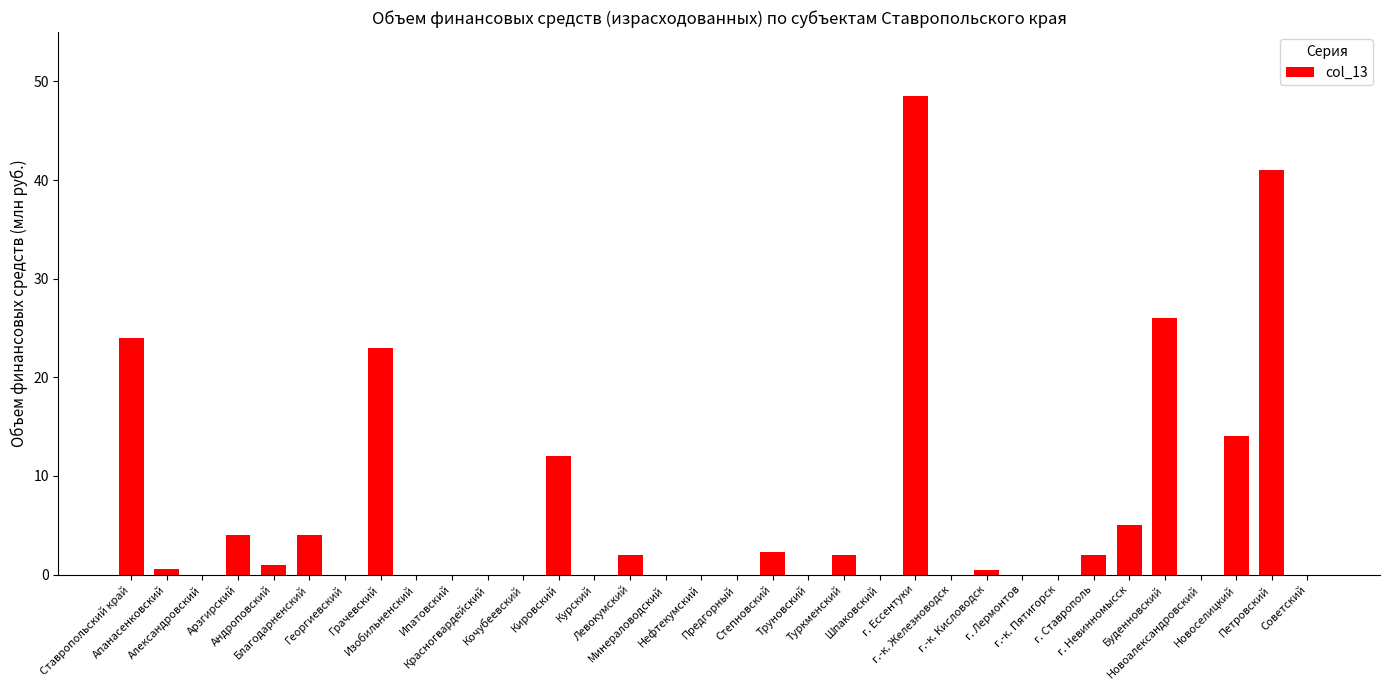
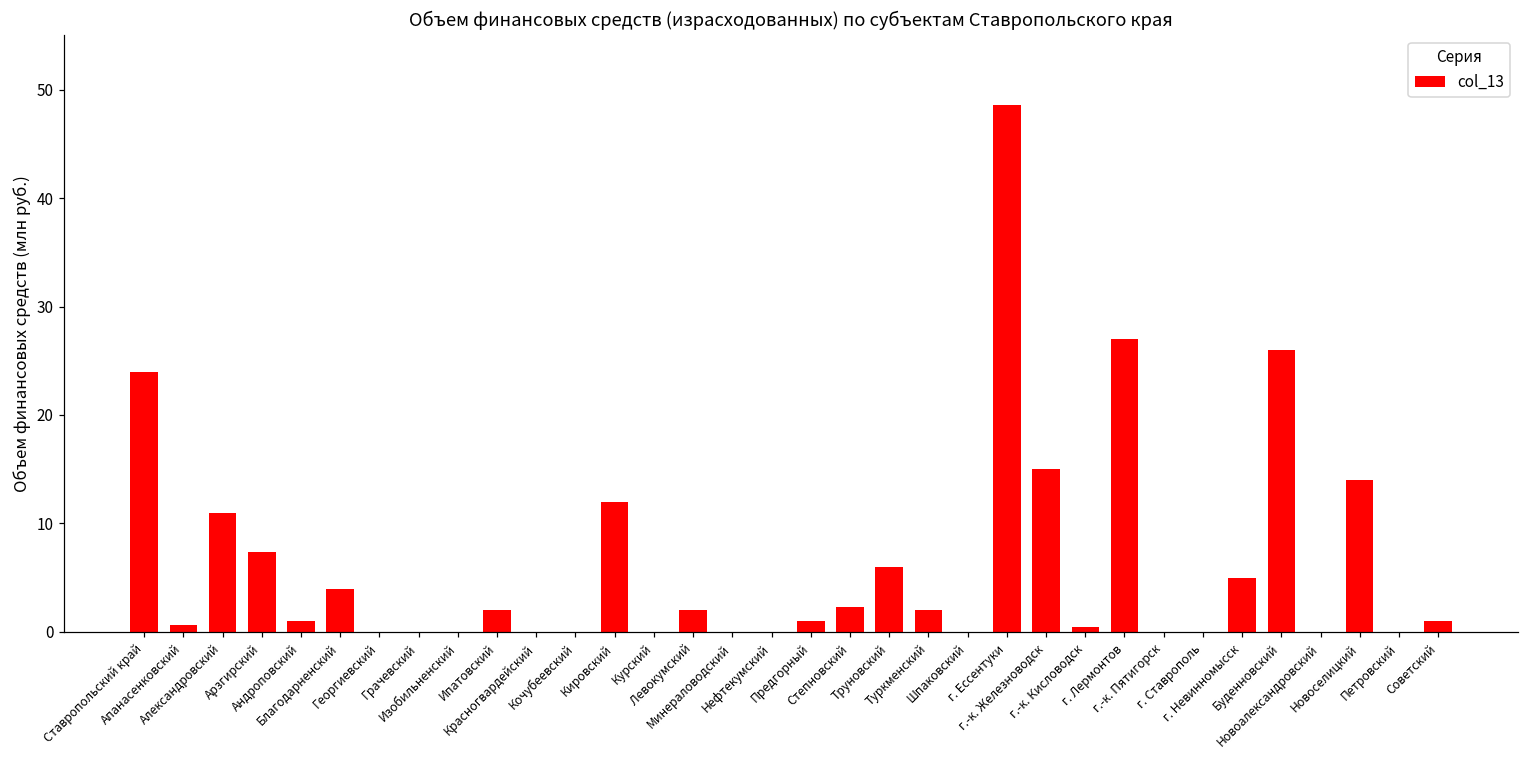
Александровский: 0 -> 11
Арзгирский: 4 -> 7
Грачевский: 23 -> 0
Ипатовский: 0 -> 2
Предгорный: 0 -> 1
Труновский: 0 -> 6
г.-к. Железноводск: 0 -> 15
г. Лермонтов: 0 -> 27
г. Ставрополь: 2 -> 0
Петровский: 41 -> 0
Советский: 0 -> 1
